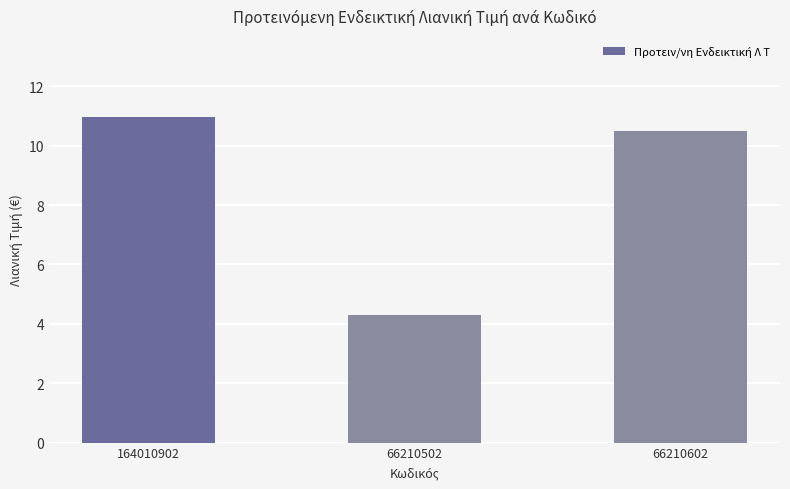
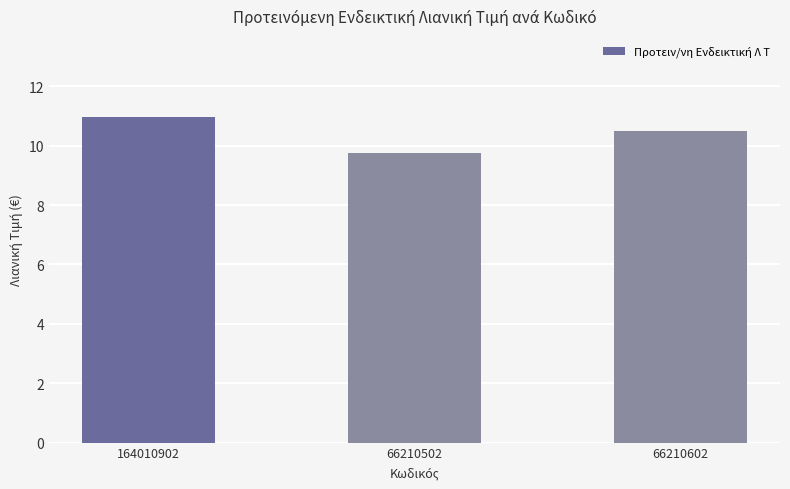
66210502: 4.3 -> 9.7
